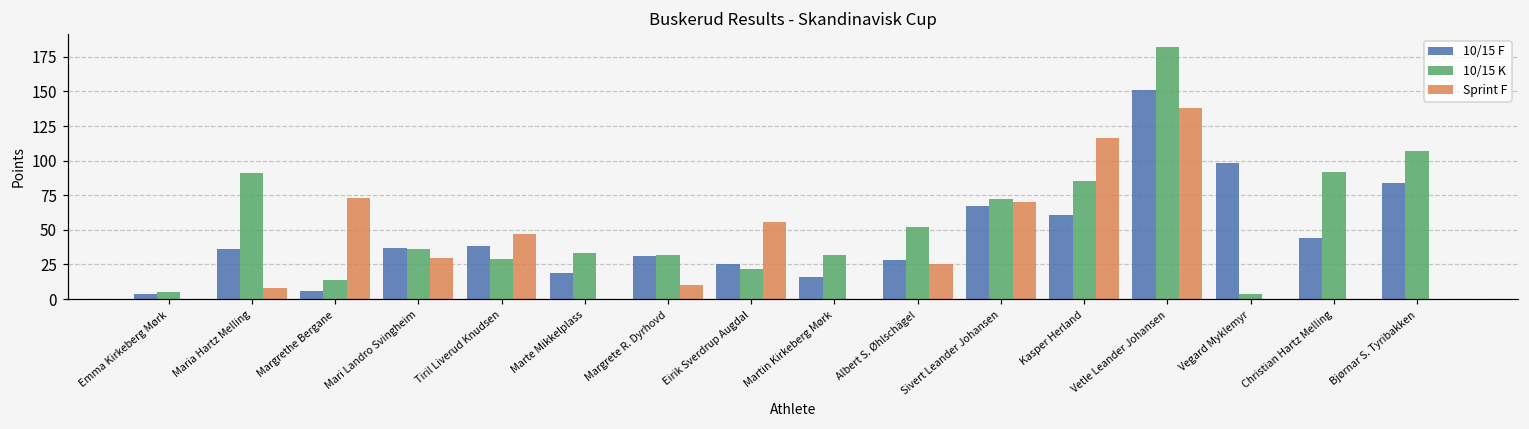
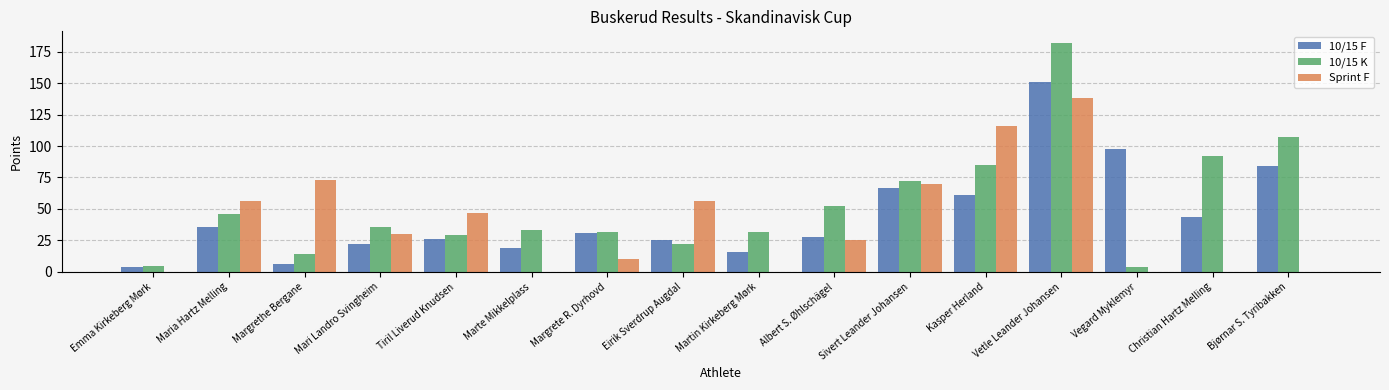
10/15 K, Maria Hartz Melling: 91 -> 46
Sprint F, Maria Hartz Melling: 8 -> 56
10/15 F, Mari Landro Svingheim: 37 -> 22
10/15 F, Tiril Liverud Knudsen: 38 -> 26
